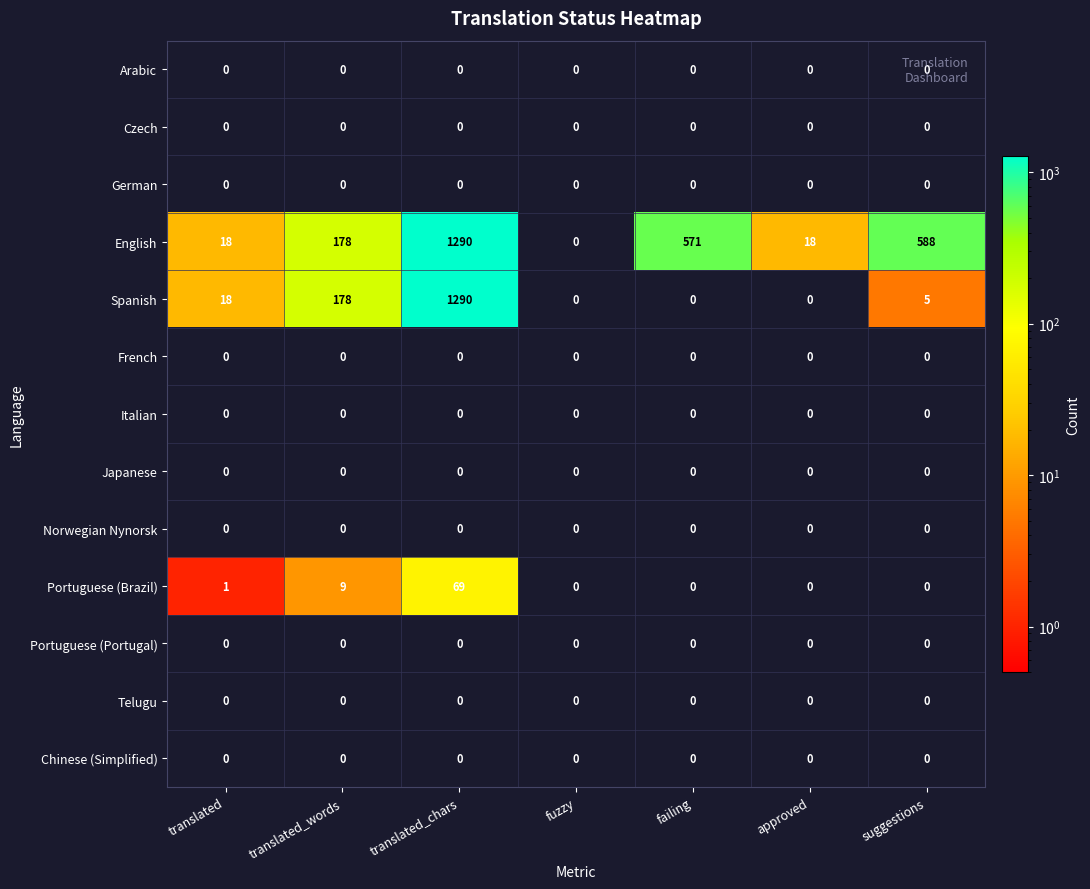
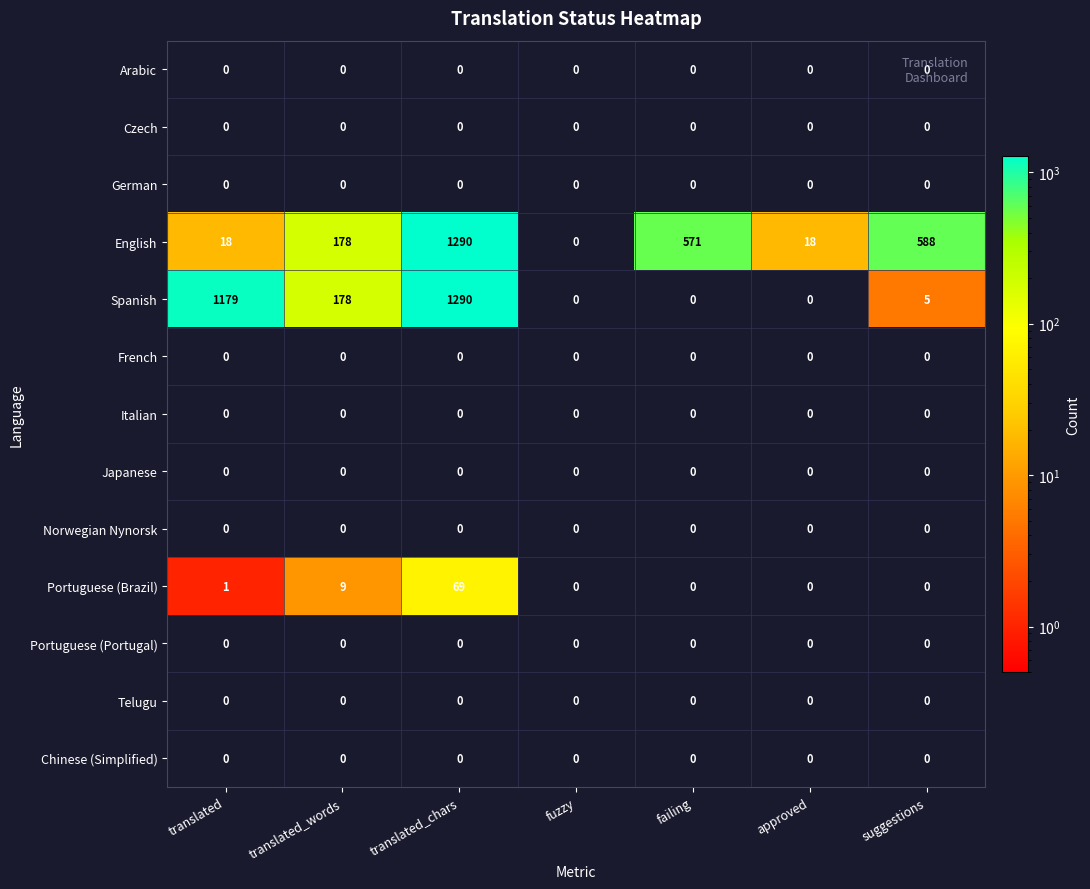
Spanish, translated: 18 -> 1179
